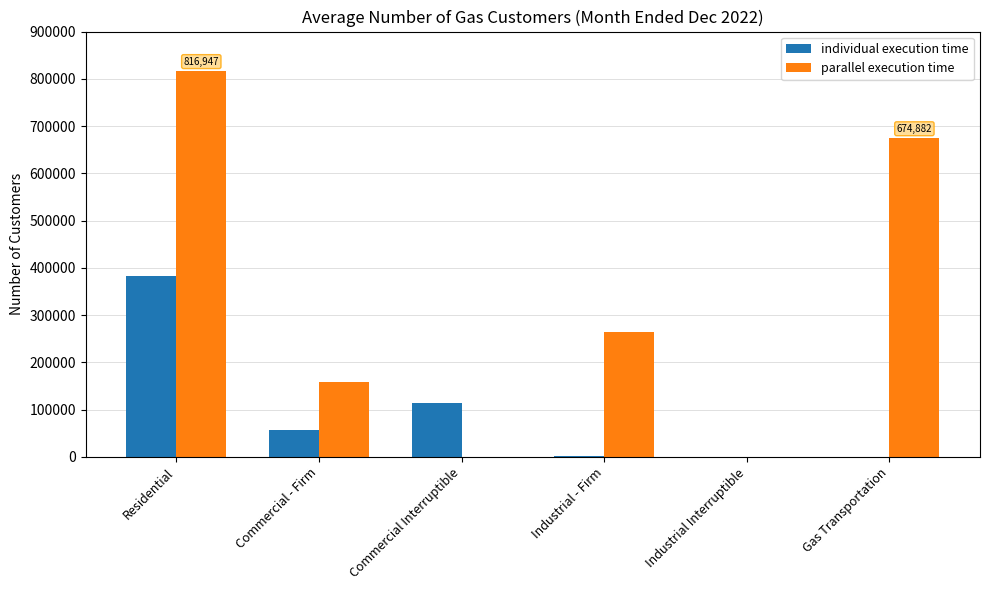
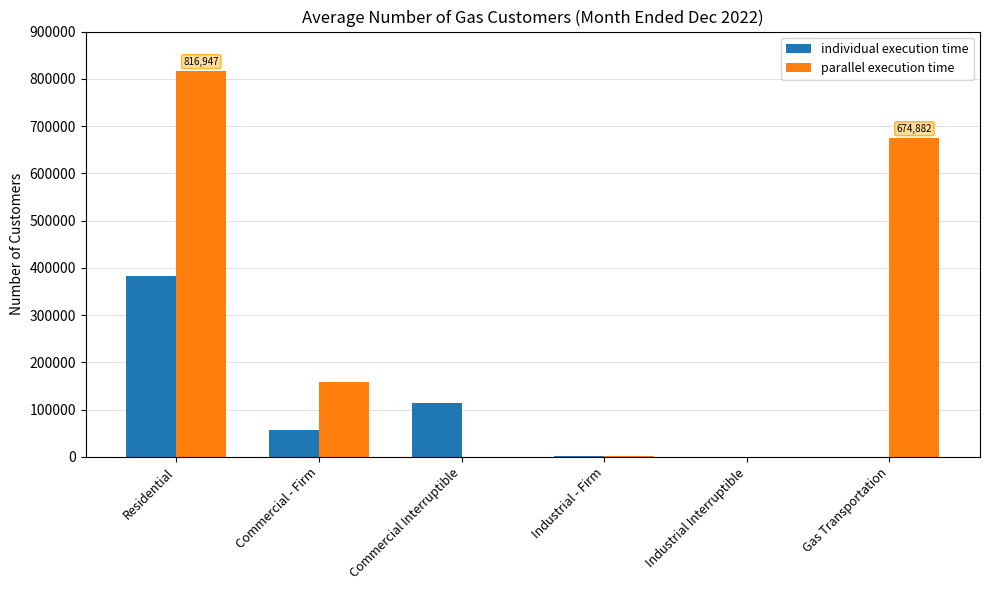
parallel execution time, Industrial - Firm: 260000 -> 0
